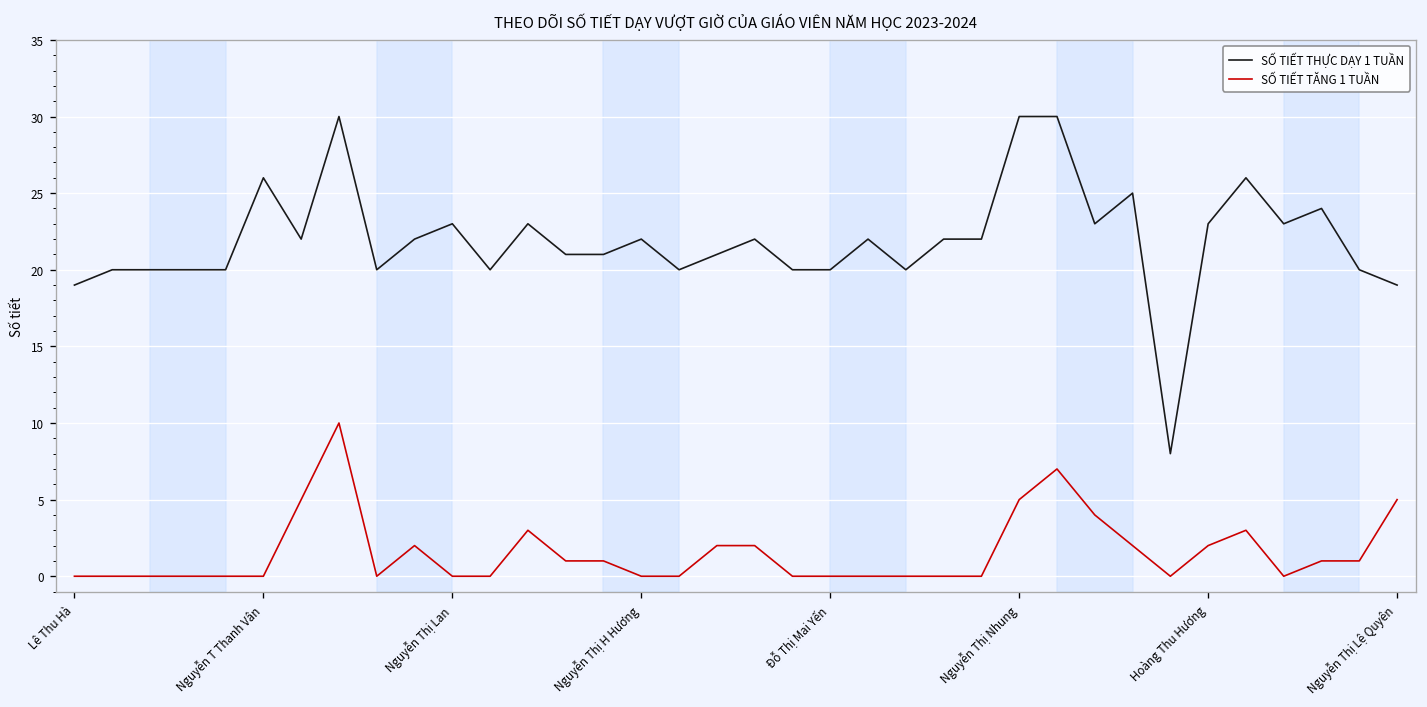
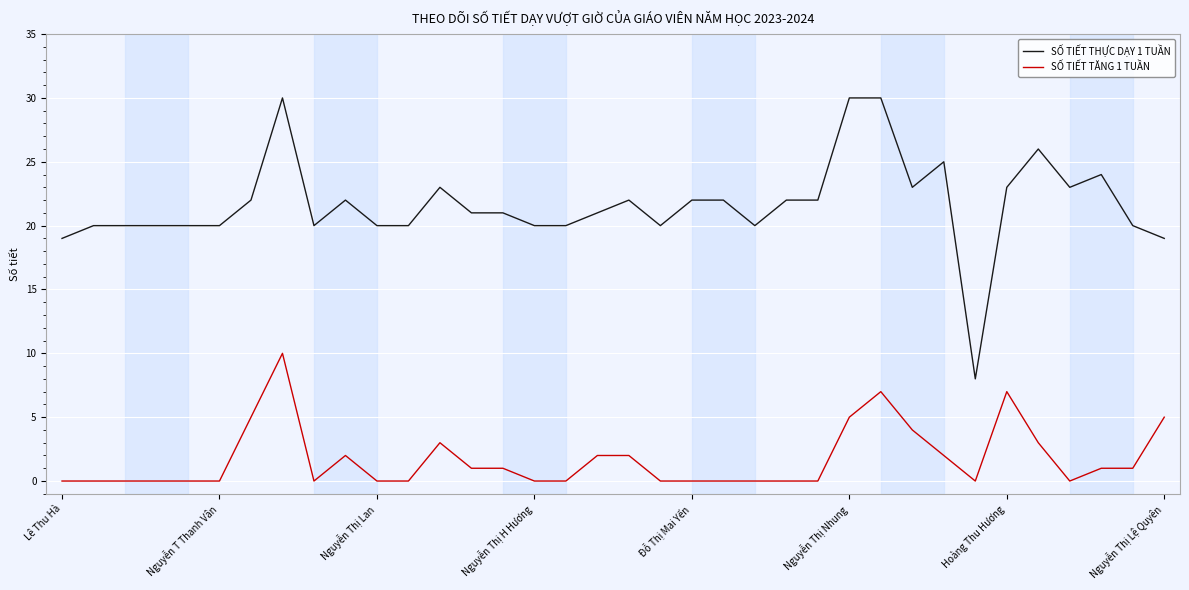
SỐ TIẾT THỰC DẠY 1 TUẦN, Nguyễn T Thanh Vân: 26 -> 20
SỐ TIẾT THỰC DẠY 1 TUẦN, Nguyễn Thị Lan: 23 -> 20
SỐ TIẾT THỰC DẠY 1 TUẦN, Nguyễn Thị H Hương: 22 -> 20
SỐ TIẾT THỰC DẠY 1 TUẦN, Đỗ Thị Mai Yến: 20 -> 22
SỐ TIẾT TĂNG 1 TUẦN, Hoàng Thu Hương: 2 -> 7
